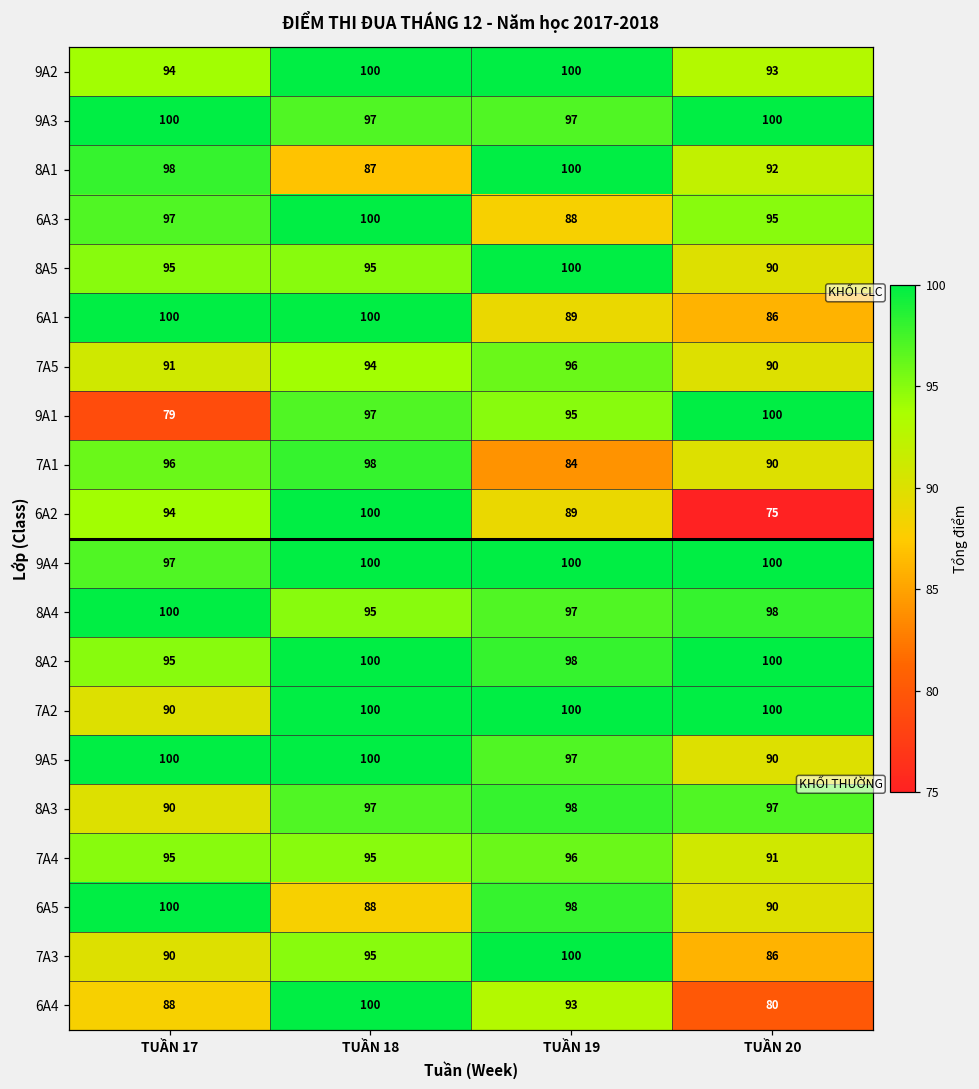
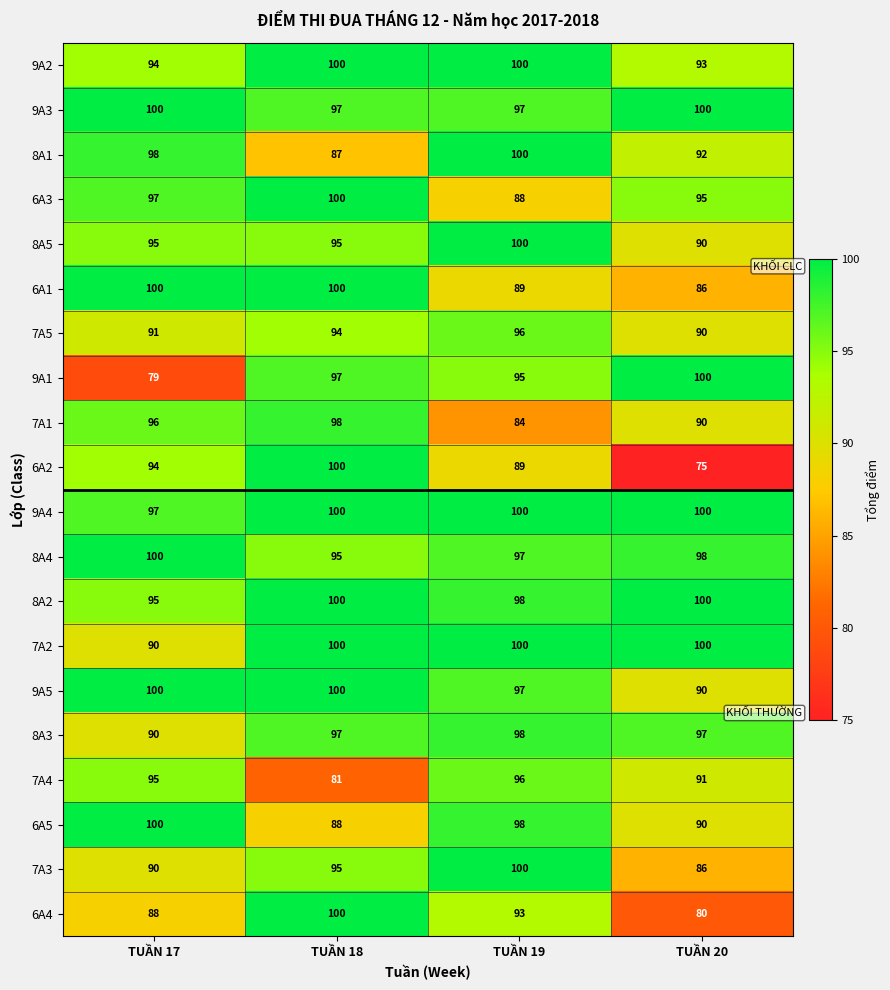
7A4, TUẦN 18: 95 -> 81
